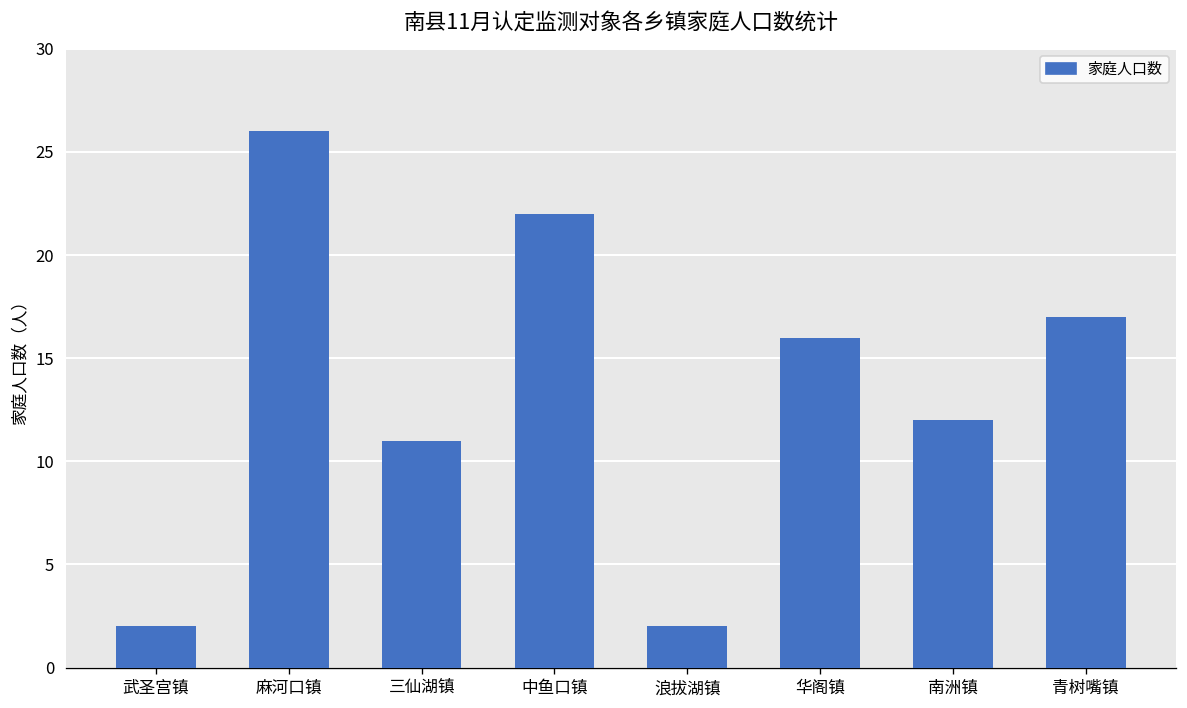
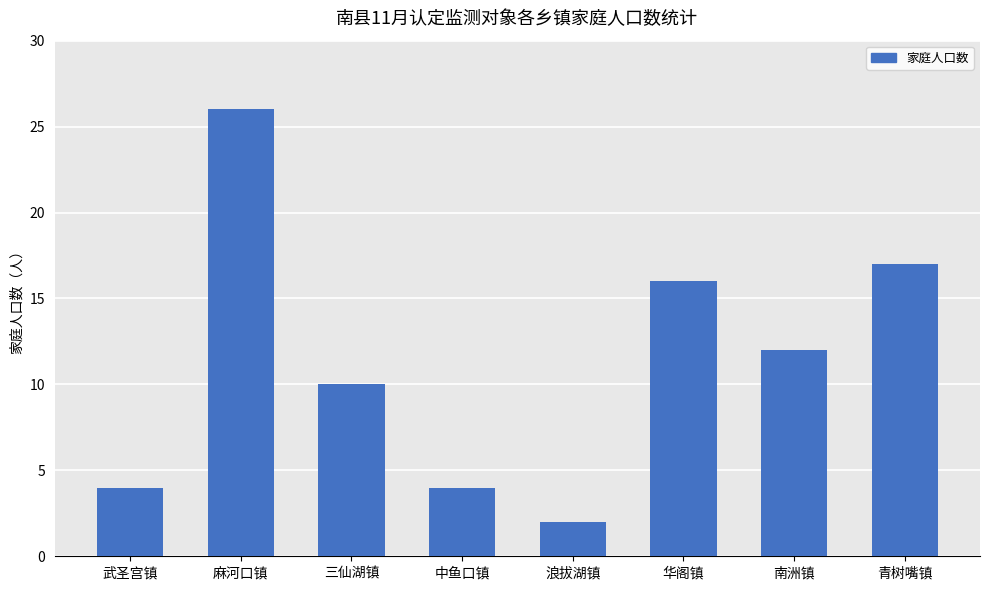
武圣宫镇: 2 -> 4
三仙湖镇: 11 -> 10
中鱼口镇: 22 -> 4
